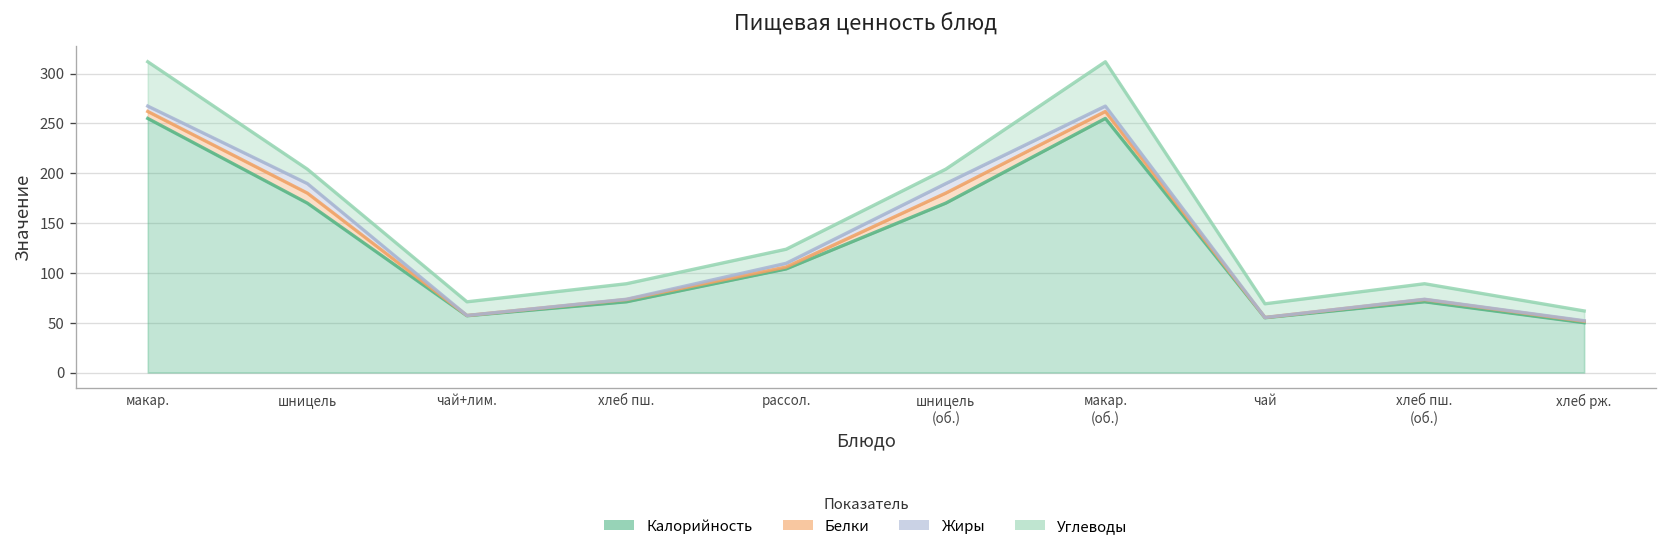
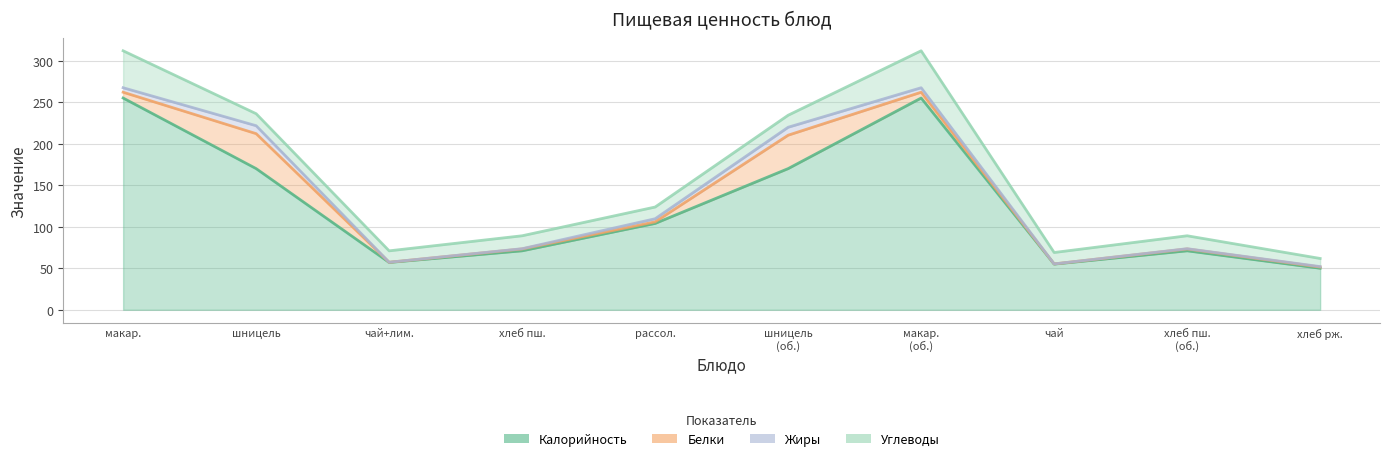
Белки, шницель: 10 -> 40
Белки, шницель (об.): 10 -> 40
